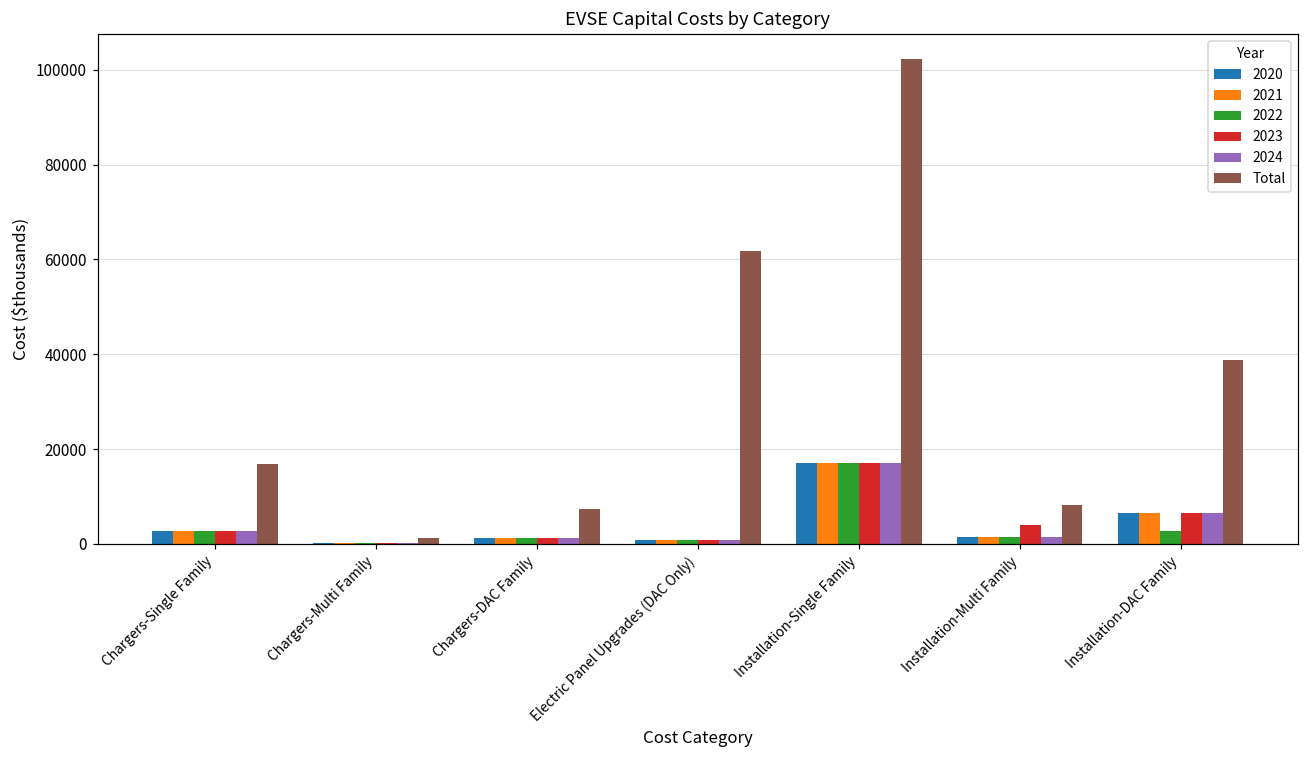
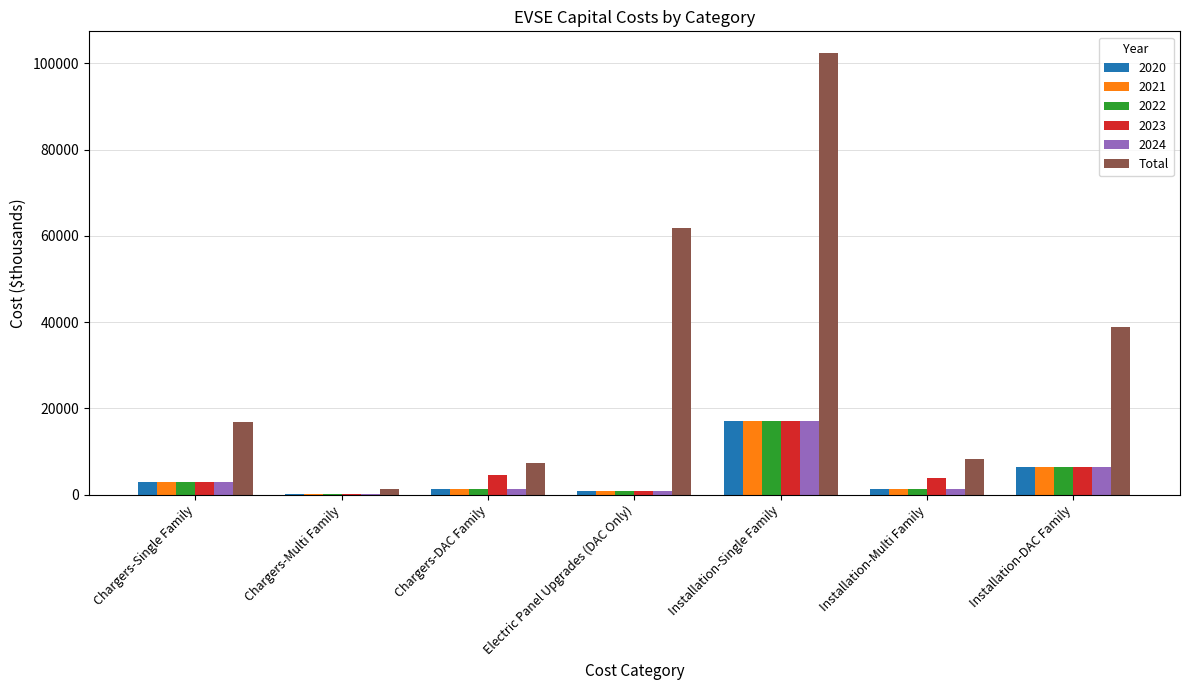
2023, Chargers-DAC Family: 1000 -> 4000
2022, Installation-DAC Family: 3000 -> 6000
